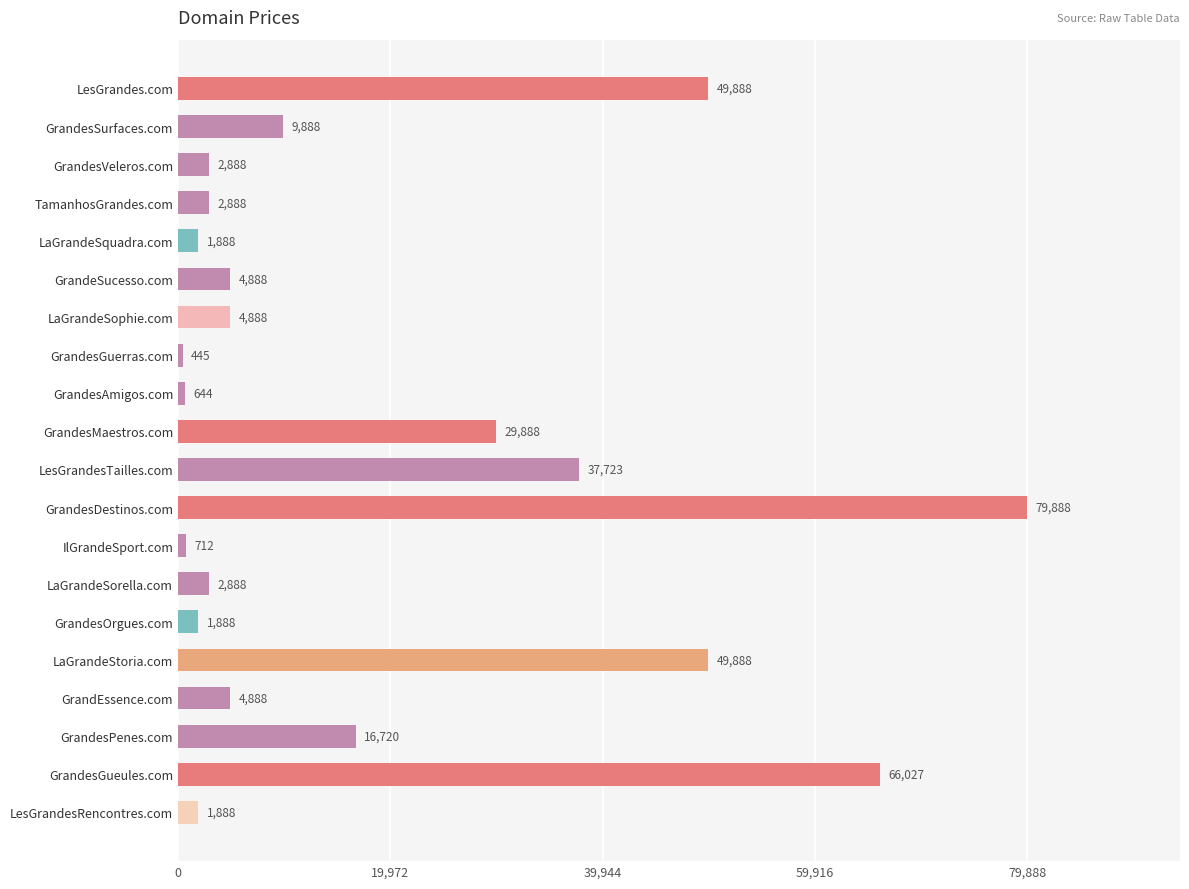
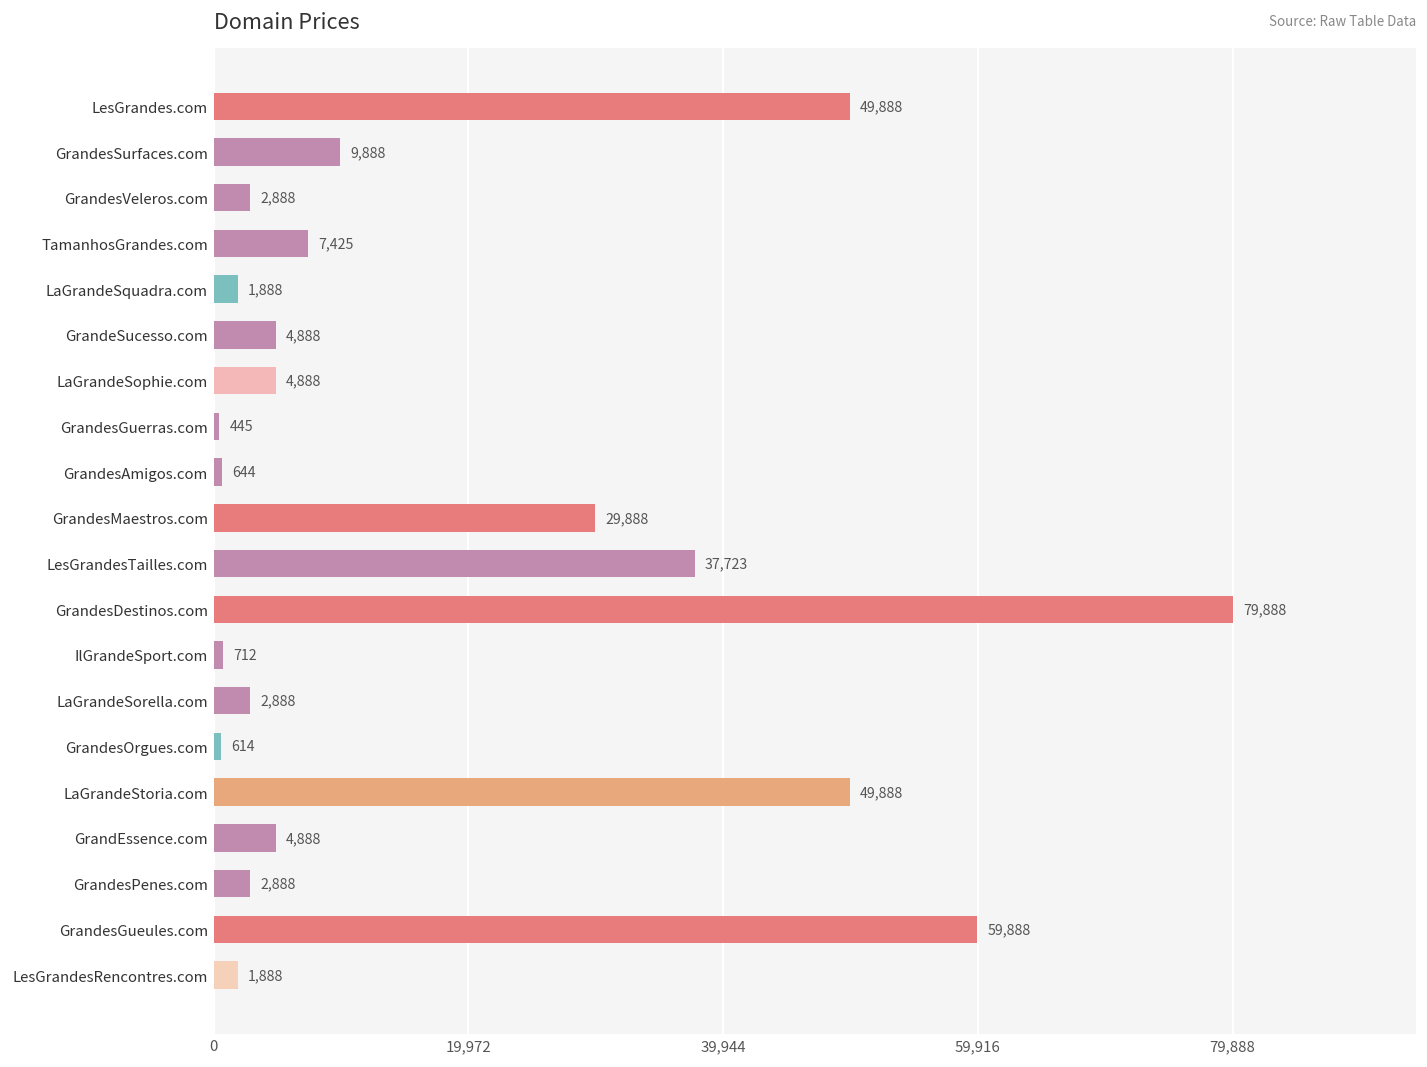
TamanhosGrandes.com: 2,888 -> 7,425
GrandesOrgues.com: 1,888 -> 614
GrandesPenes.com: 16,720 -> 2,888
GrandesGueules.com: 66,027 -> 59,888
